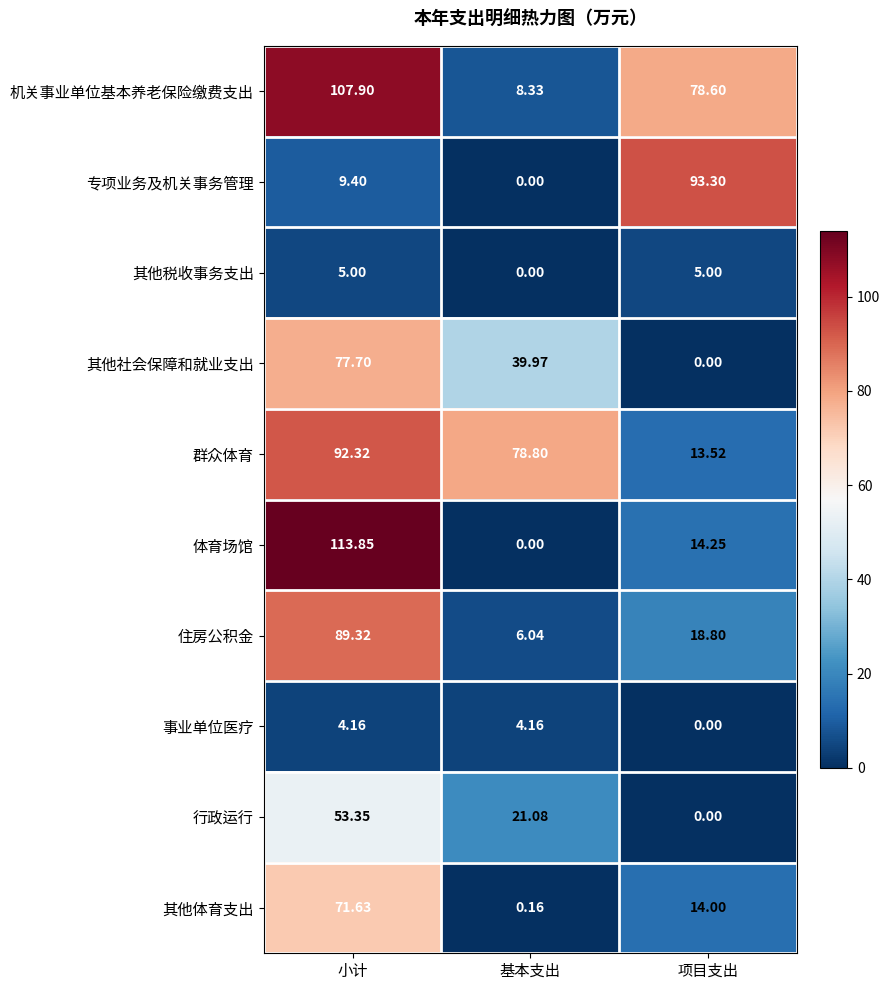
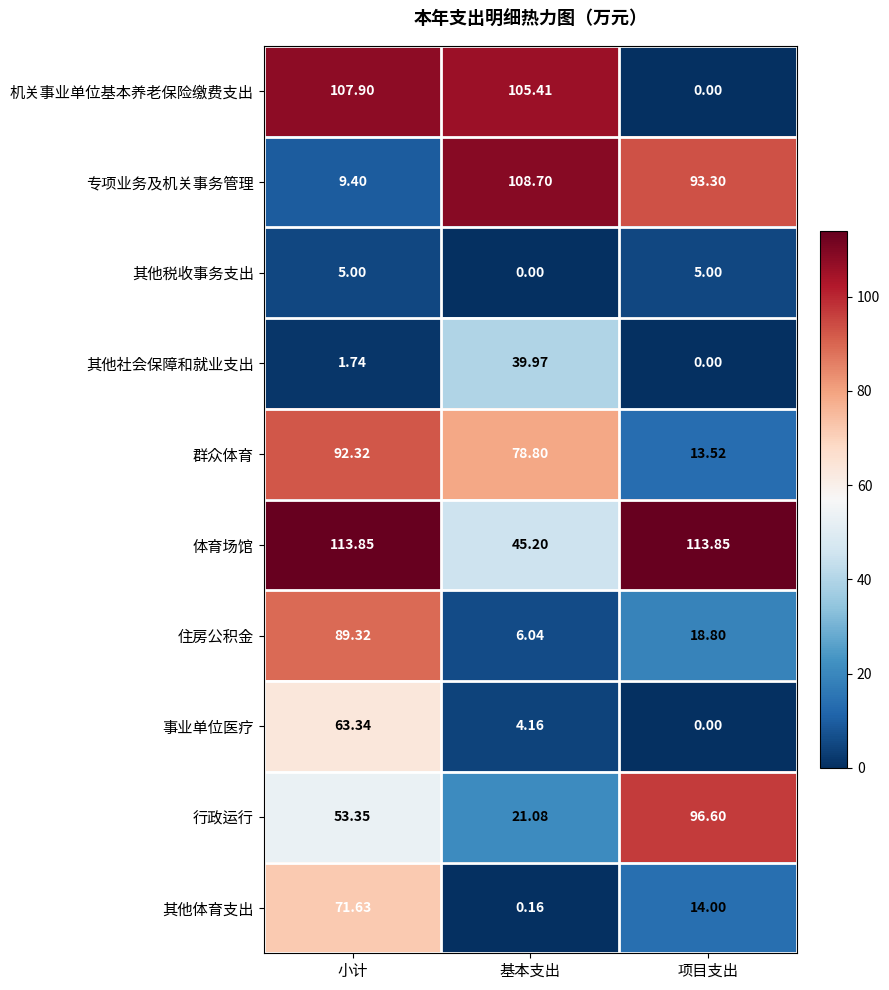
机关事业单位基本养老保险缴费支出, 基本支出: 8.33 -> 105.41
机关事业单位基本养老保险缴费支出, 项目支出: 78.60 -> 0.00
专项业务及机关事务管理, 基本支出: 0.00 -> 108.70
其他社会保障和就业支出, 小计: 77.70 -> 1.74
体育场馆, 基本支出: 0.00 -> 45.20
体育场馆, 项目支出: 14.25 -> 113.85
事业单位医疗, 小计: 4.16 -> 63.34
行政运行, 项目支出: 0.00 -> 96.60
